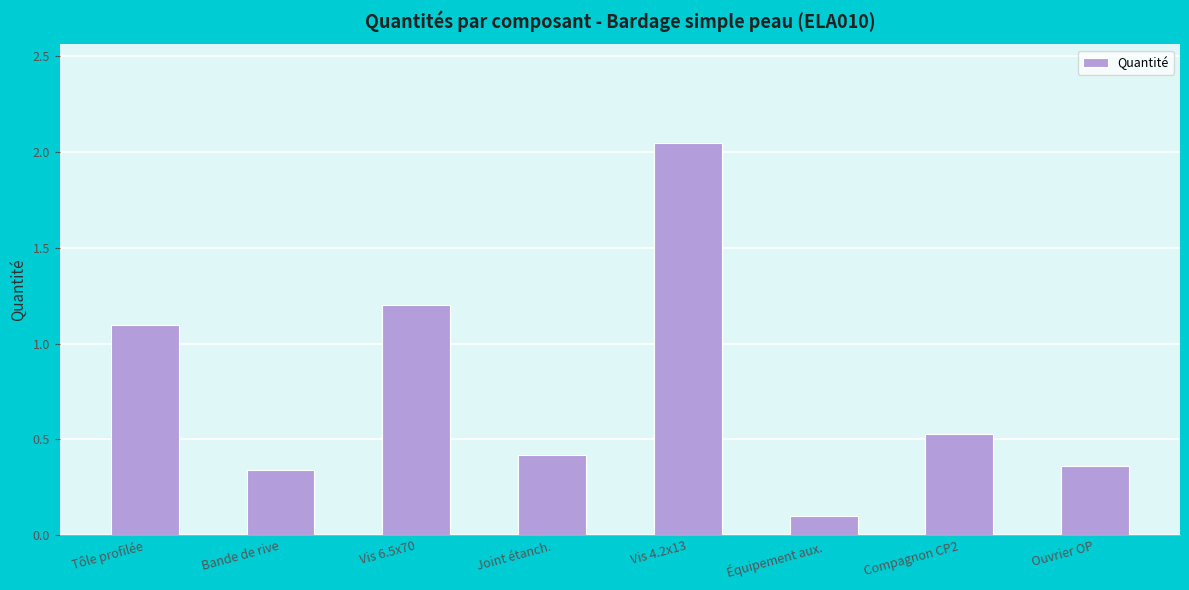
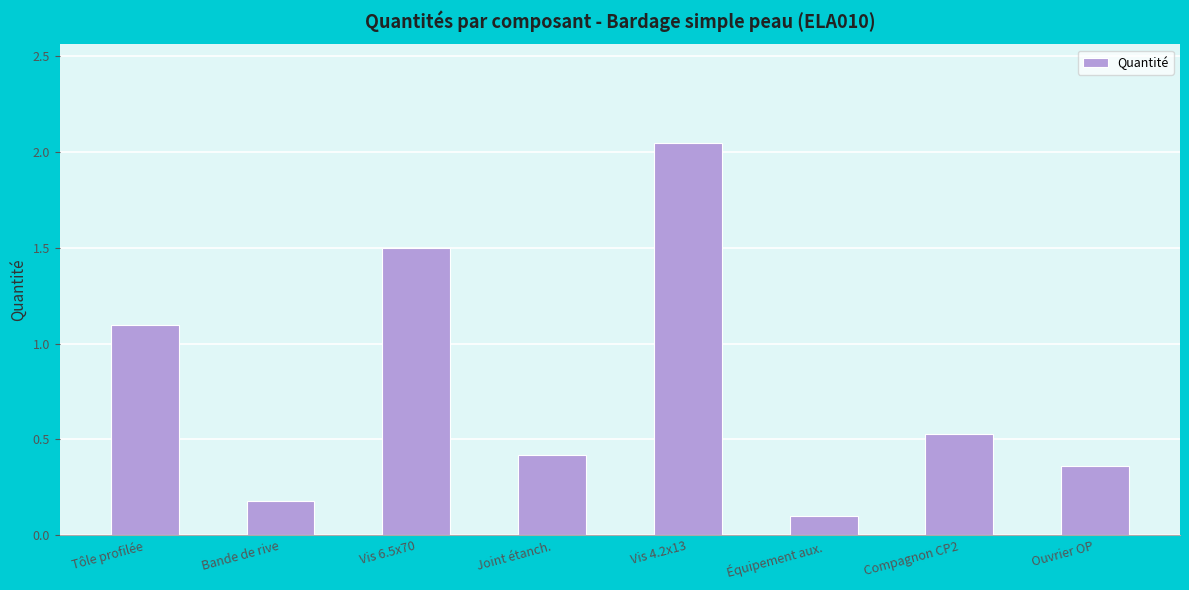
Bande de rive: 0.34 -> 0.18
Vis 6.5x70: 1.2 -> 1.5
